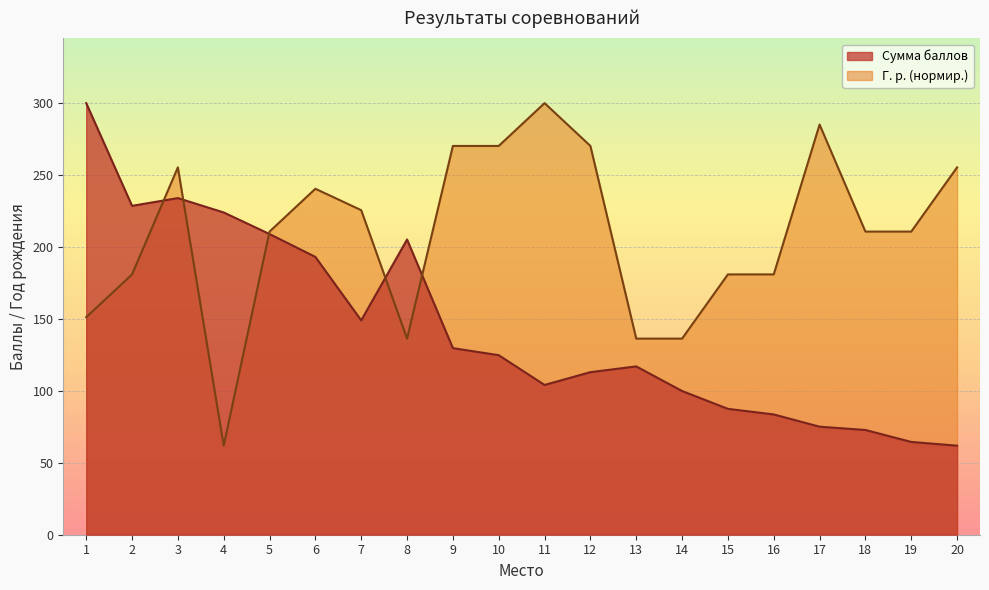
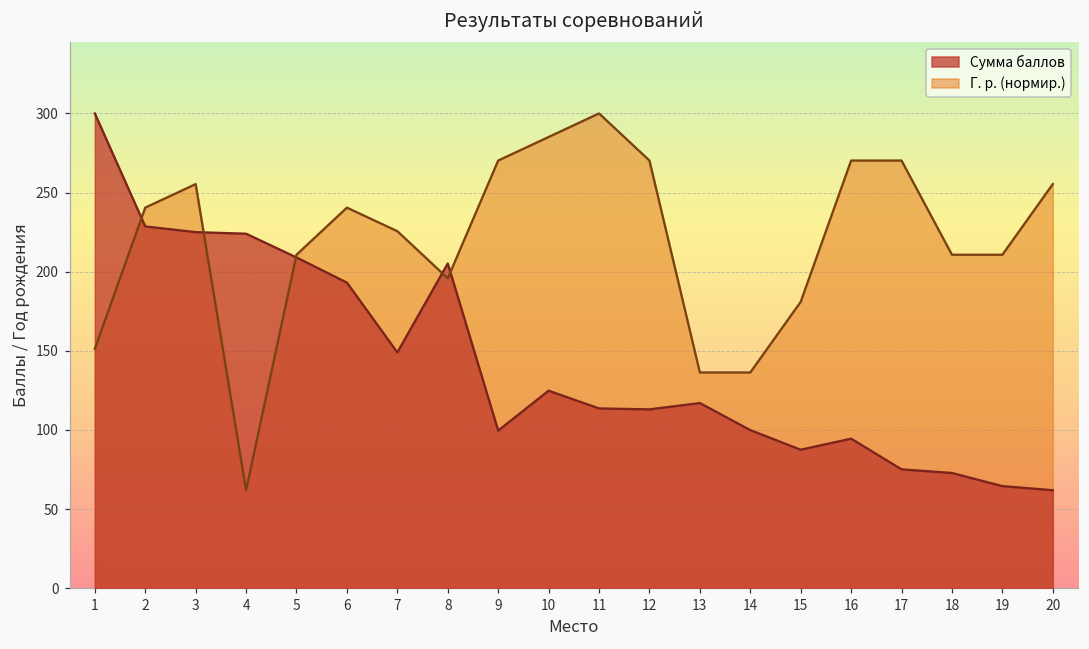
Г. р. (нормир.), 2: 181 -> 240
Сумма баллов, 3: 234 -> 225
Г. р. (нормир.), 8: 136 -> 196
Сумма баллов, 9: 130 -> 100
Г. р. (нормир.), 10: 270 -> 285
Сумма баллов, 11: 104 -> 114
Сумма баллов, 16: 84 -> 95
Г. р. (нормир.), 16: 181 -> 270
Г. р. (нормир.), 17: 285 -> 270
